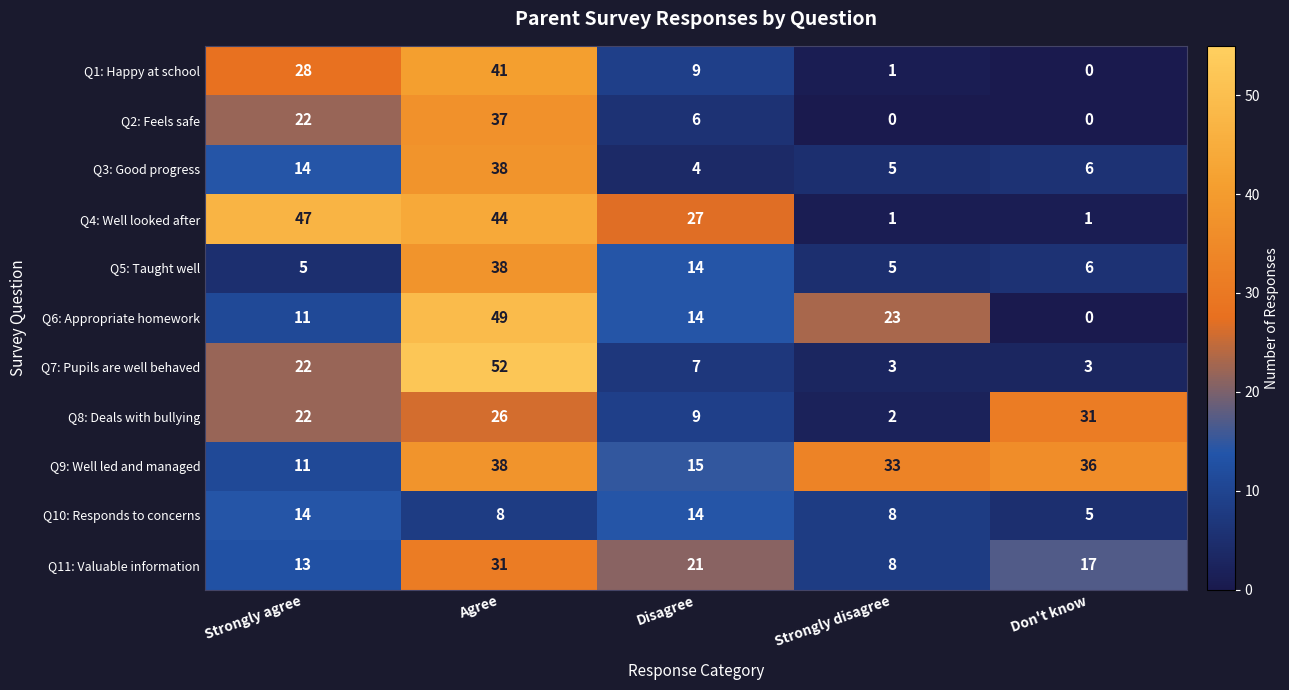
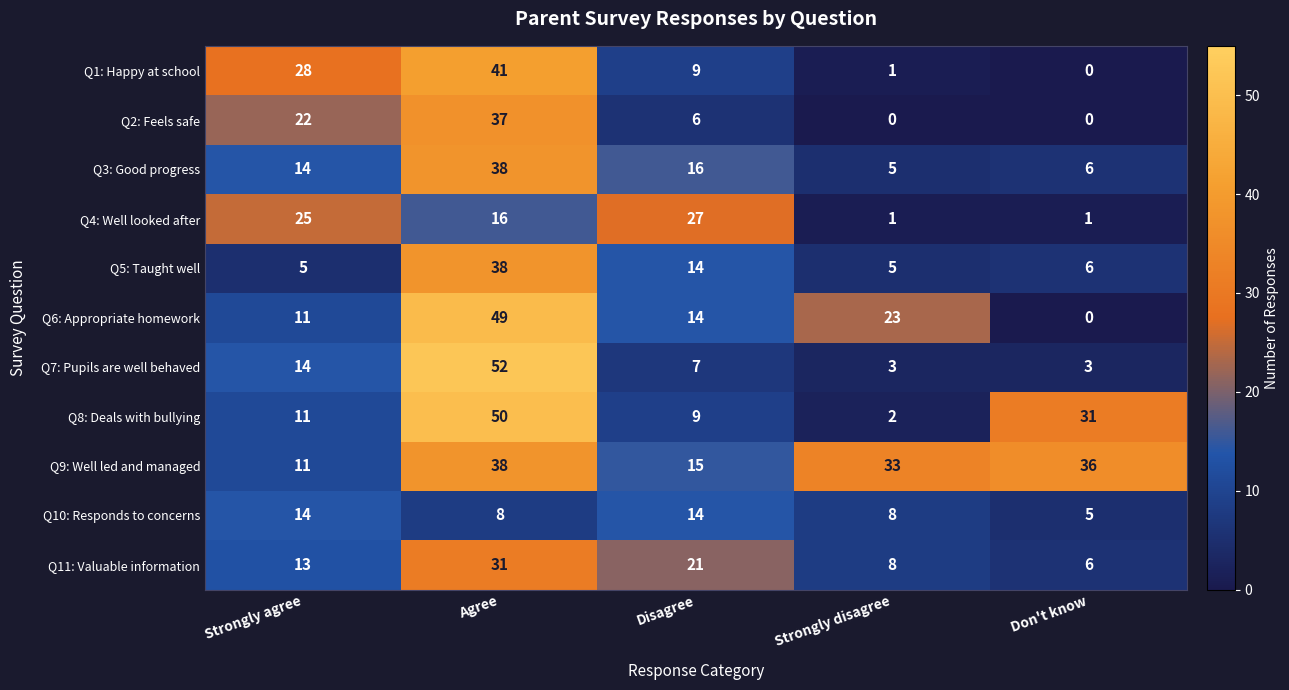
Q3: Good progress, Disagree: 4 -> 16
Q4: Well looked after, Strongly agree: 47 -> 25
Q4: Well looked after, Agree: 44 -> 16
Q7: Pupils are well behaved, Strongly agree: 22 -> 14
Q8: Deals with bullying, Strongly agree: 22 -> 11
Q8: Deals with bullying, Agree: 26 -> 50
Q11: Valuable information, Don't know: 17 -> 6
